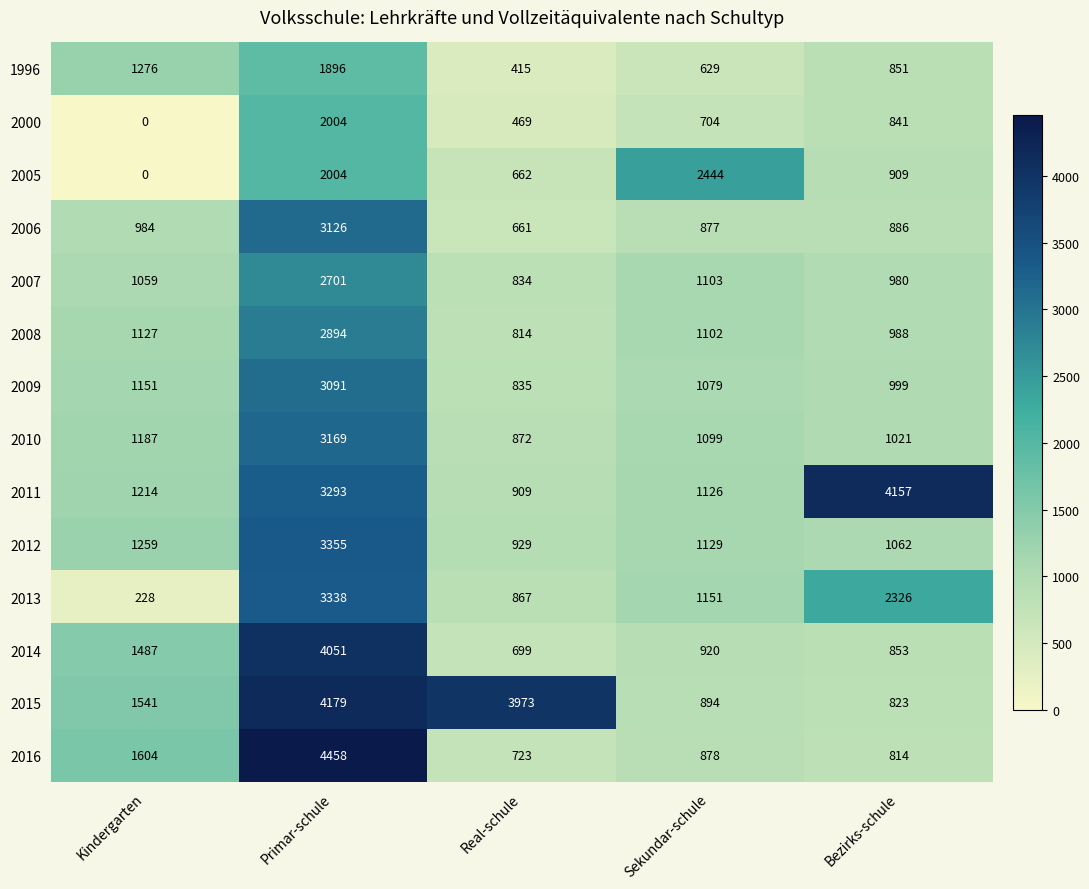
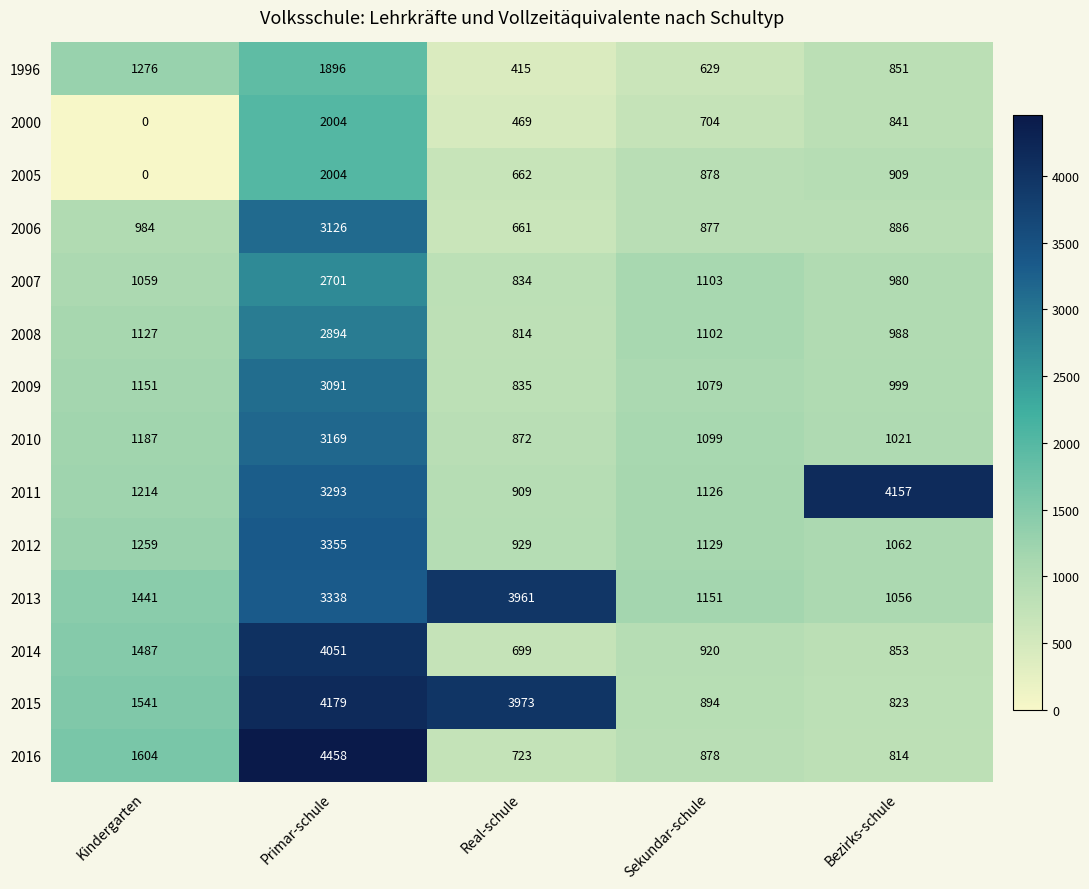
2005, Sekundar-schule: 2444 -> 878
2013, Kindergarten: 228 -> 1441
2013, Real-schule: 867 -> 3961
2013, Bezirks-schule: 2326 -> 1056
